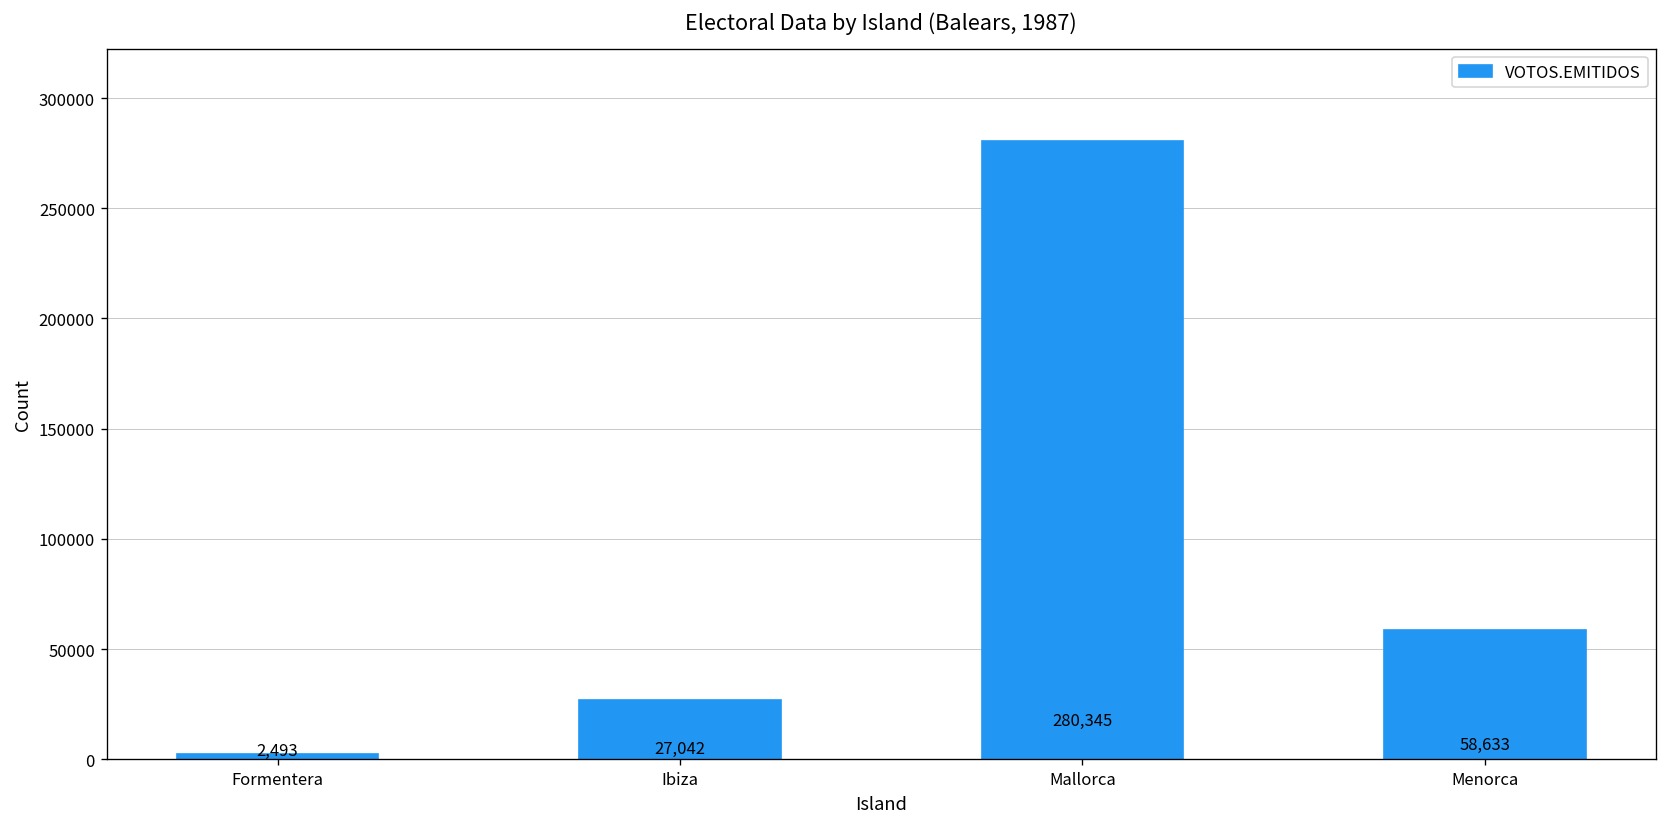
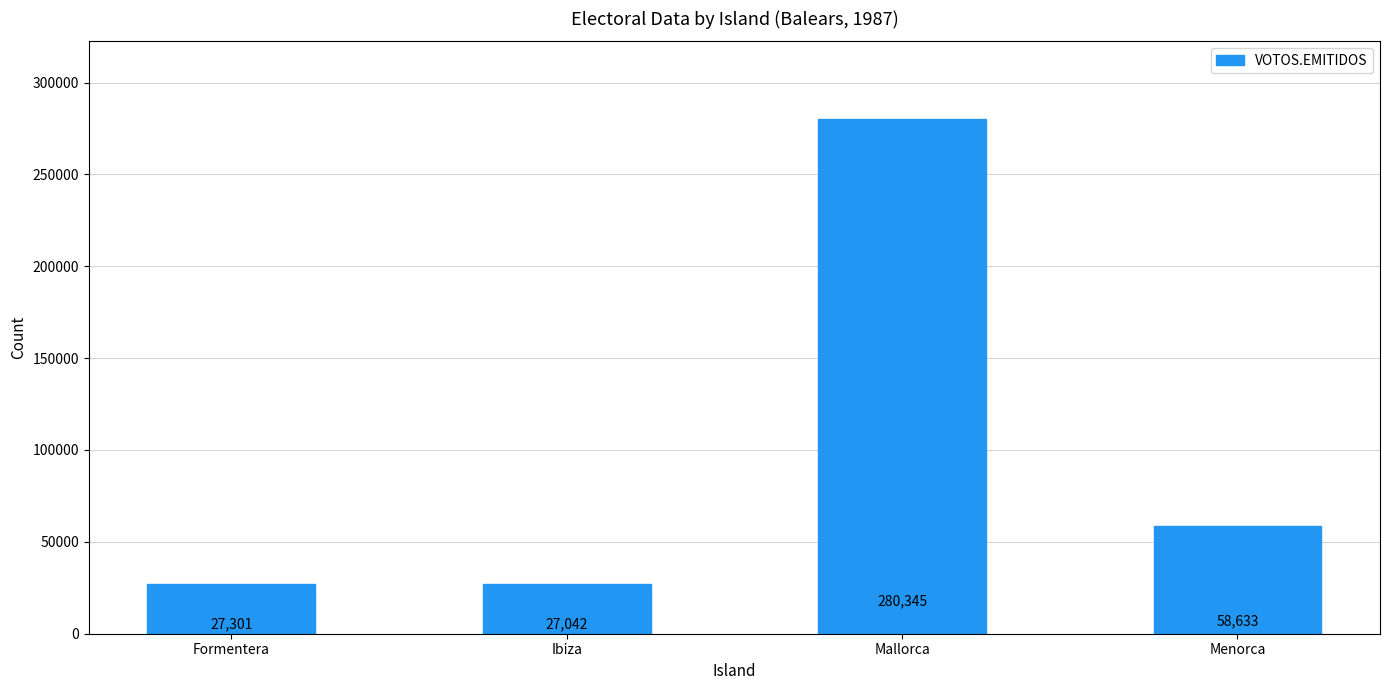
Formentera: 2,493 -> 27,301
